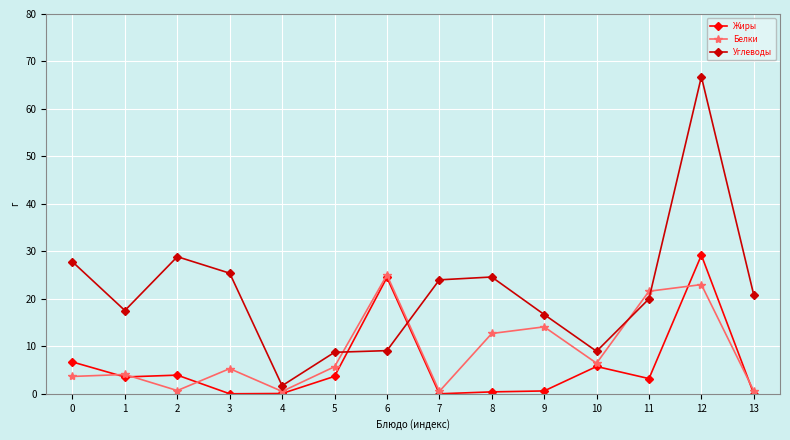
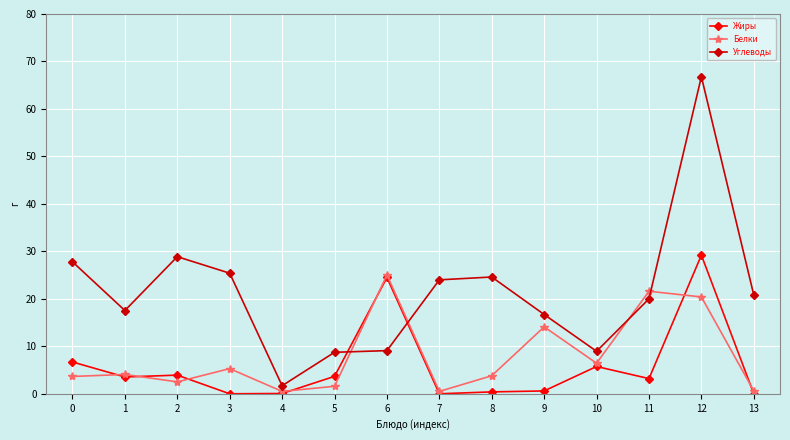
Белки, 2: 1 -> 3
Белки, 5: 6 -> 2
Белки, 8: 13 -> 4
Белки, 12: 23 -> 20
